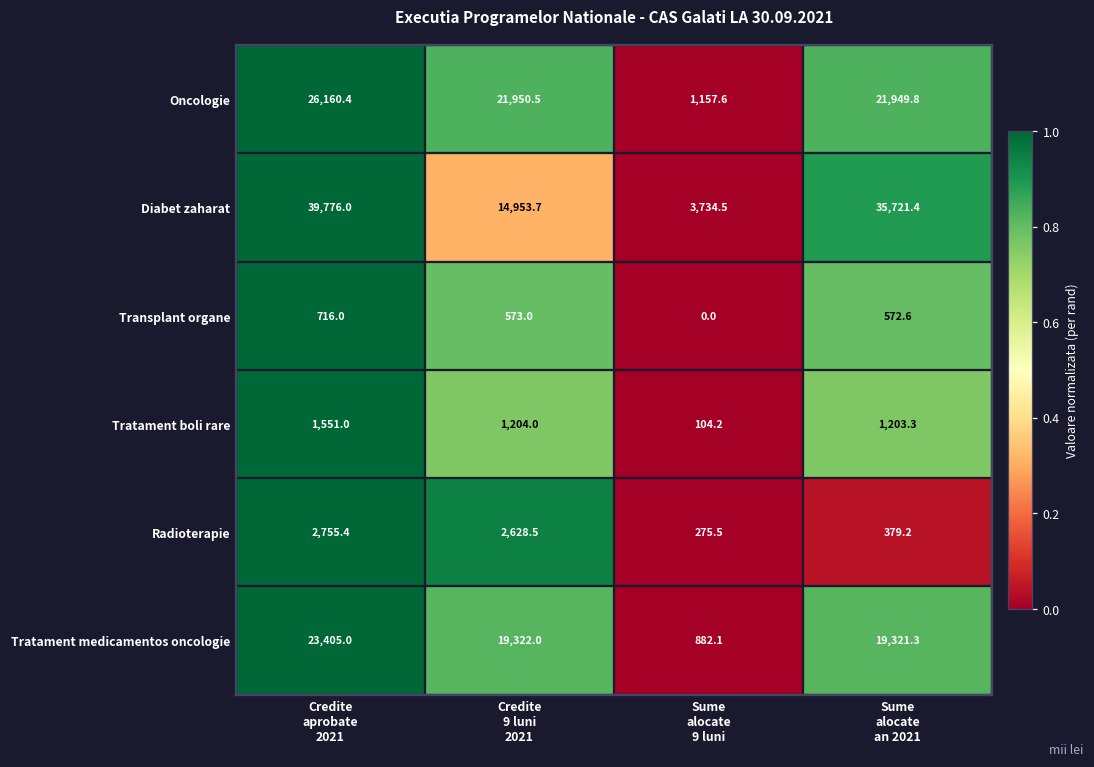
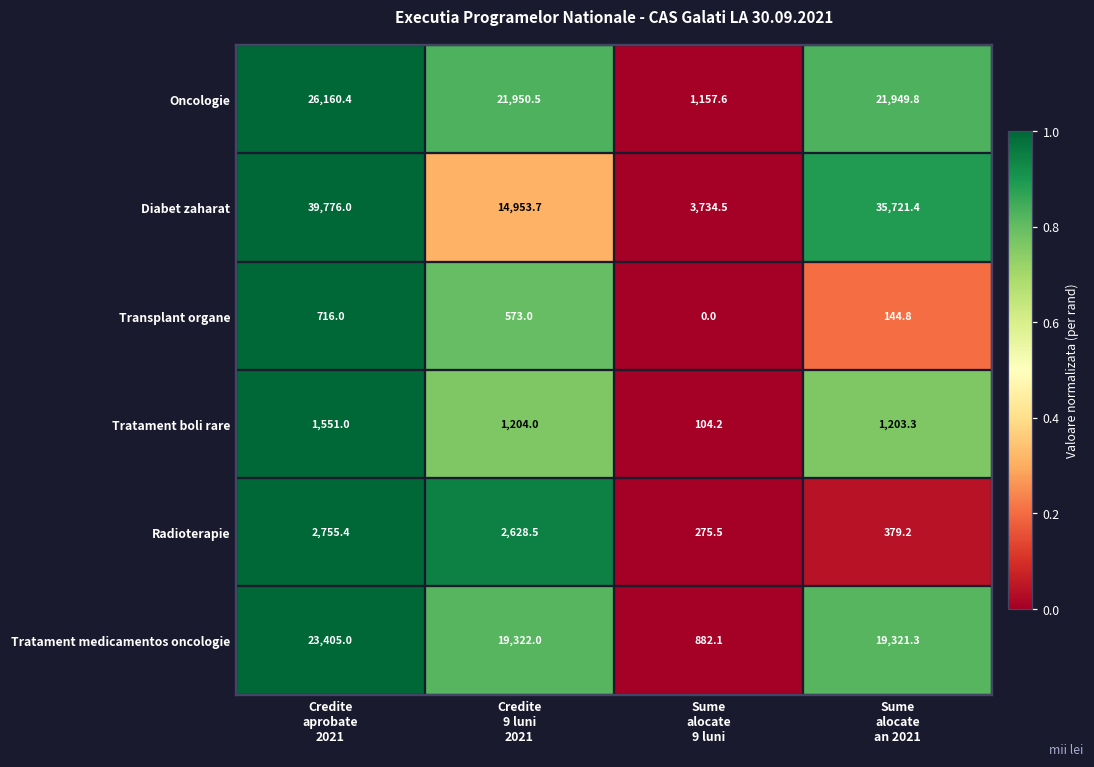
Transplant organe, Sume alocate an 2021: 572.6 -> 144.8
